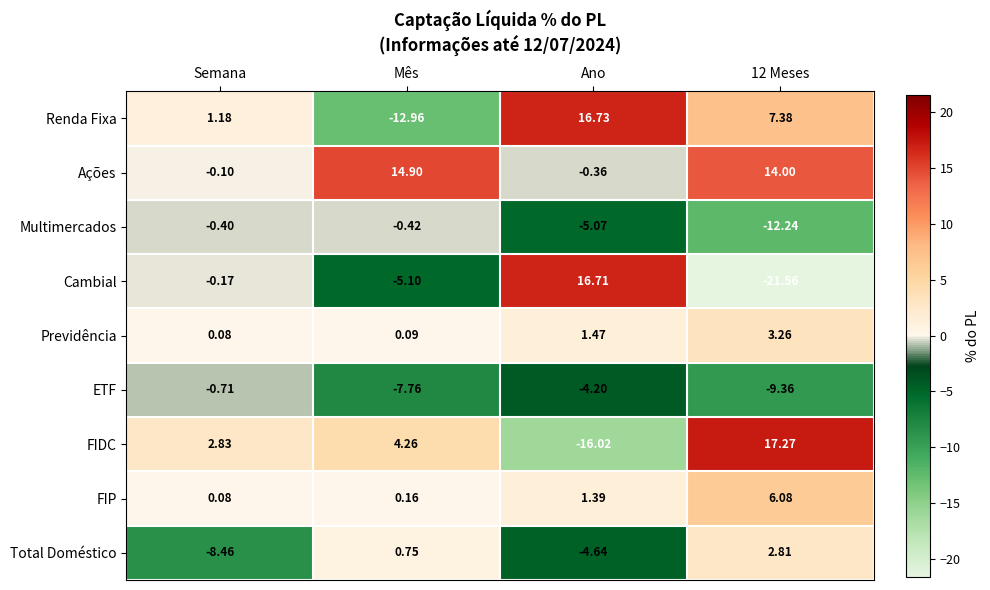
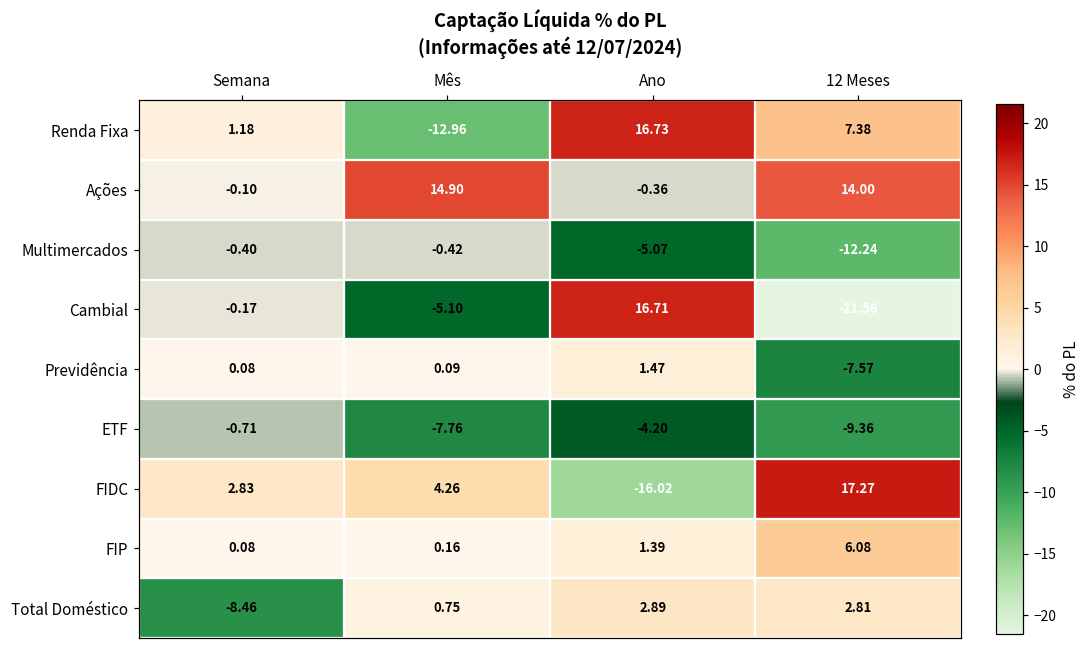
Previdência, 12 Meses: 3.26 -> -7.57
Total Doméstico, Ano: -4.64 -> 2.89
